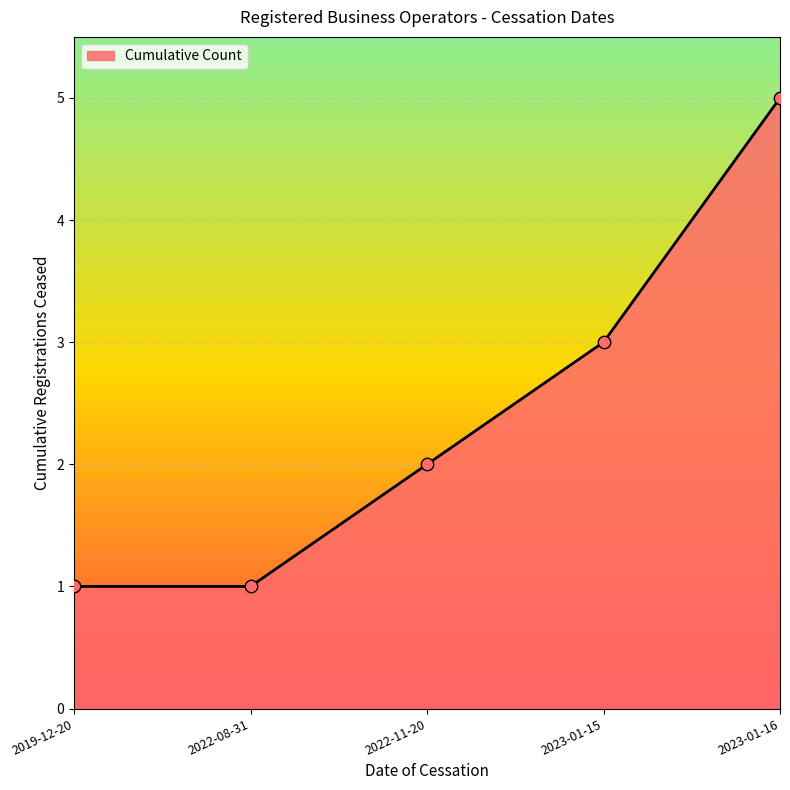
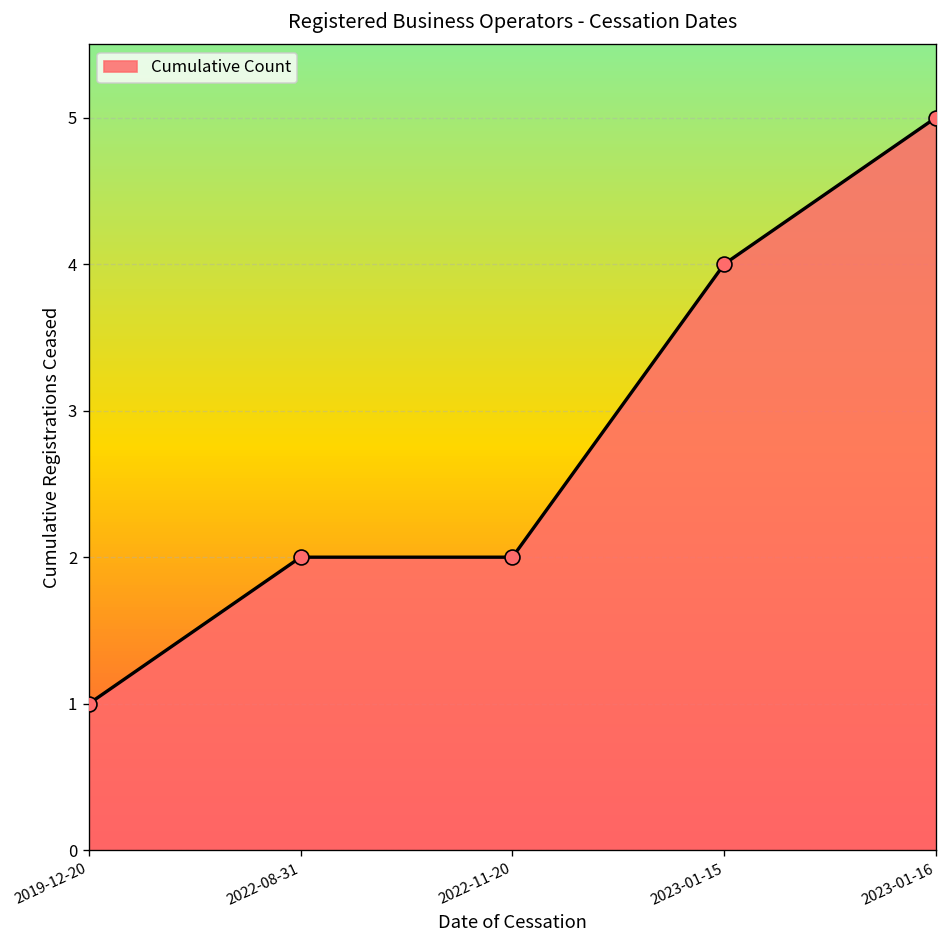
2022-08-31: 1 -> 2
2023-01-15: 3 -> 4
